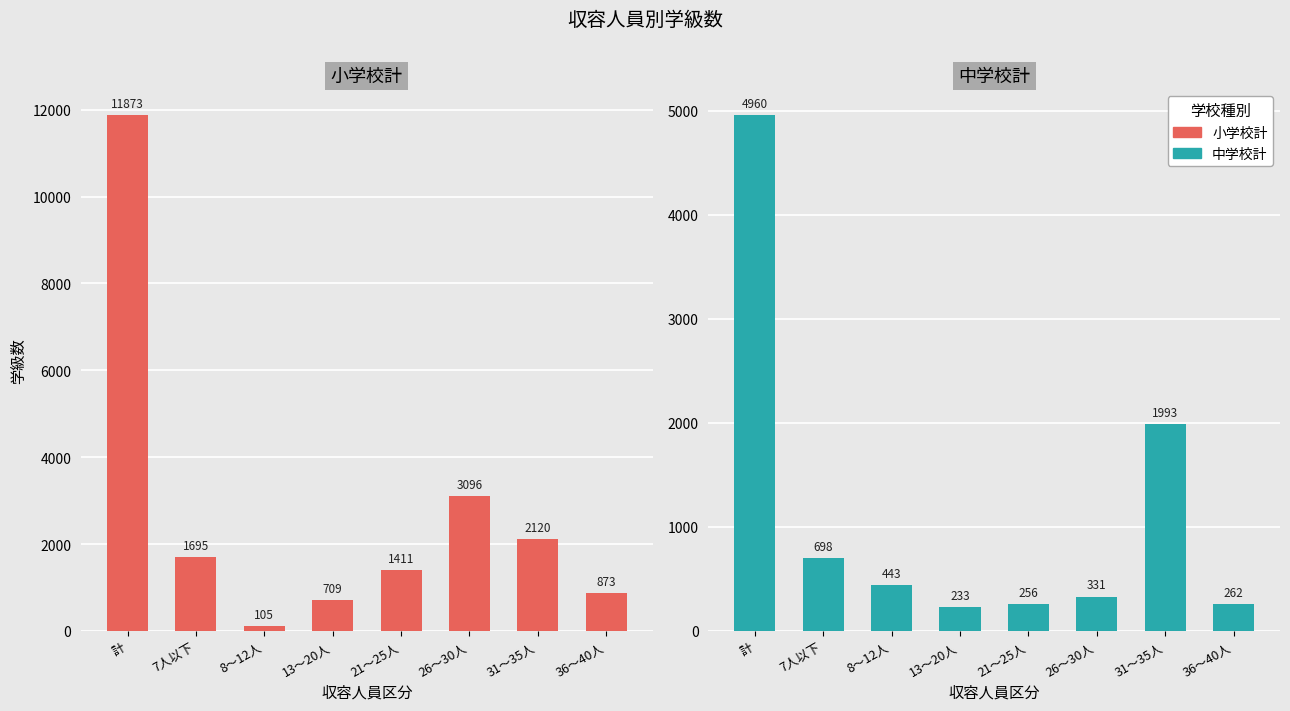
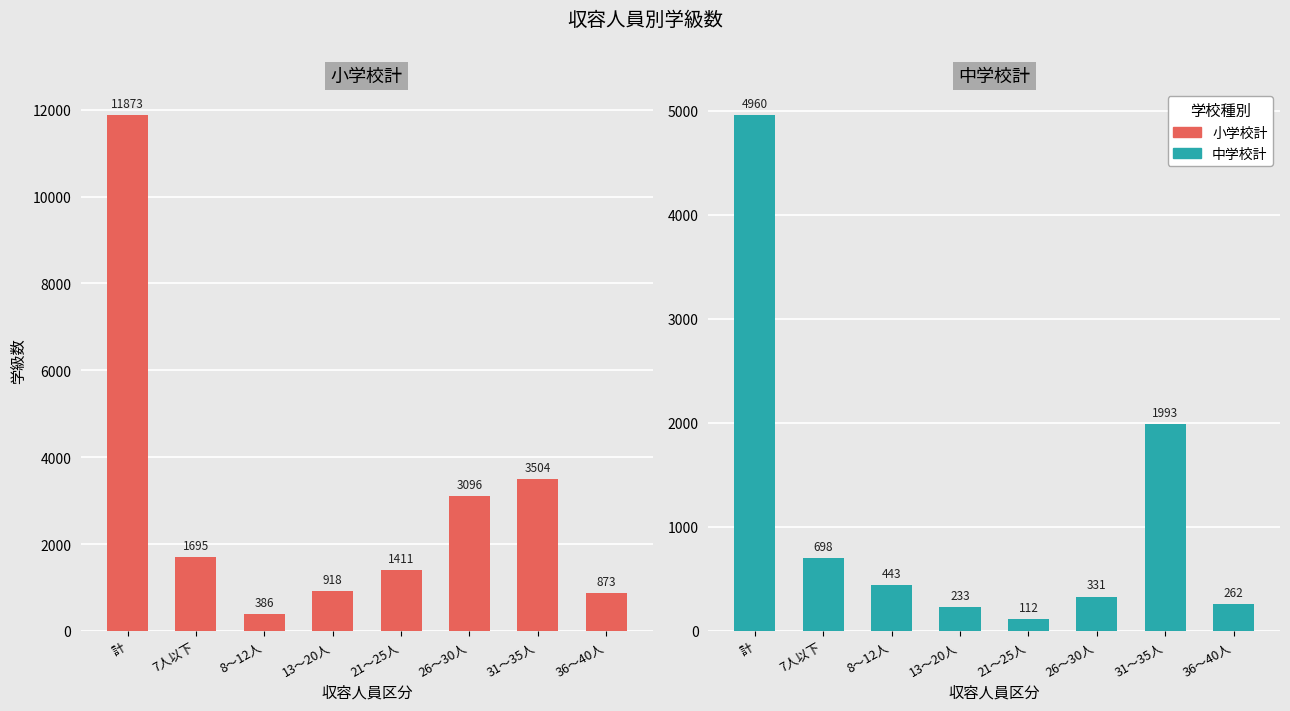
小学校計, 8～12人: 105 -> 386
小学校計, 13～20人: 709 -> 918
小学校計, 31～35人: 2120 -> 3504
中学校計, 21～25人: 256 -> 112
